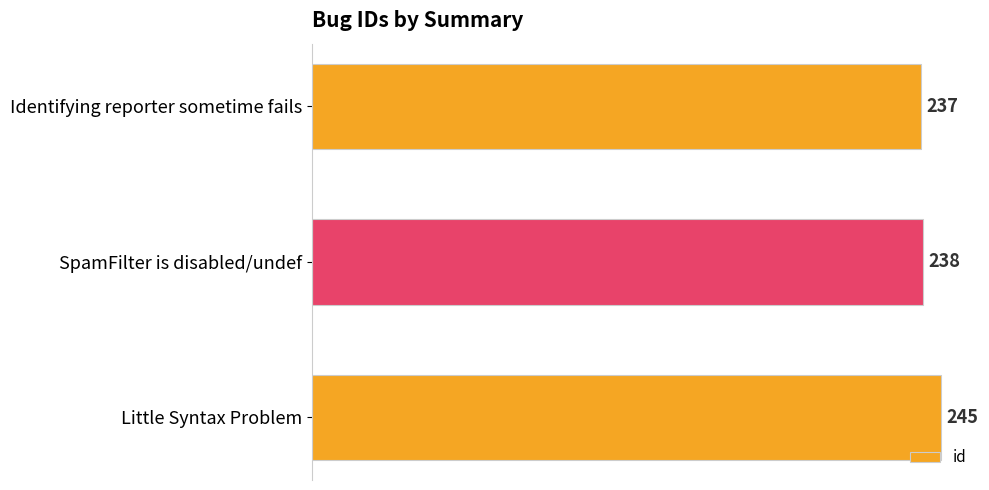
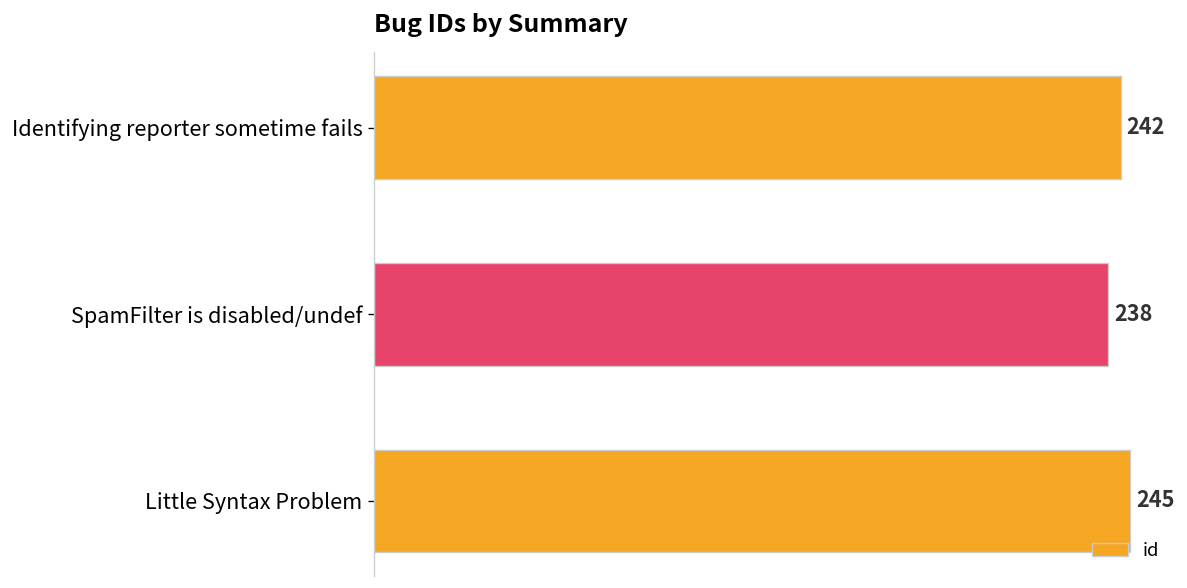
Identifying reporter sometime fails: 237 -> 242
